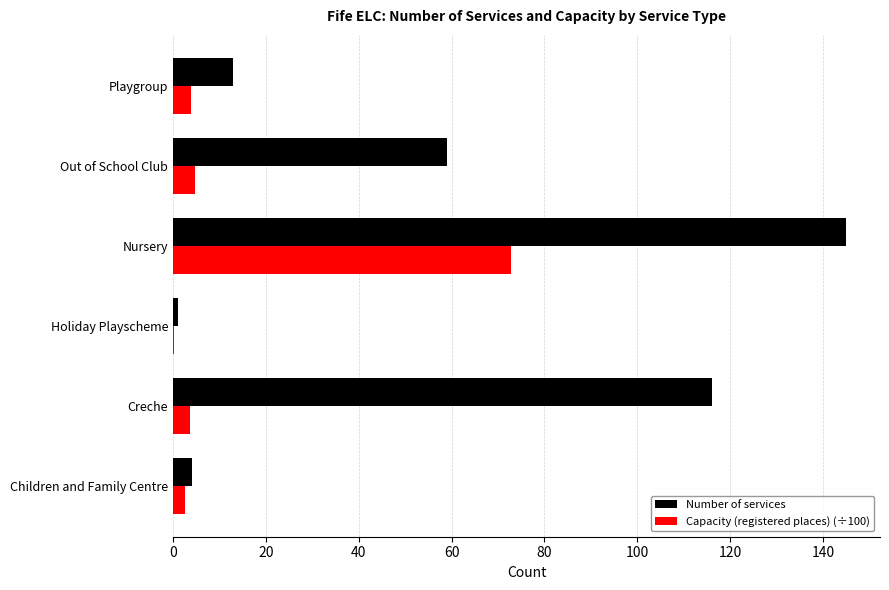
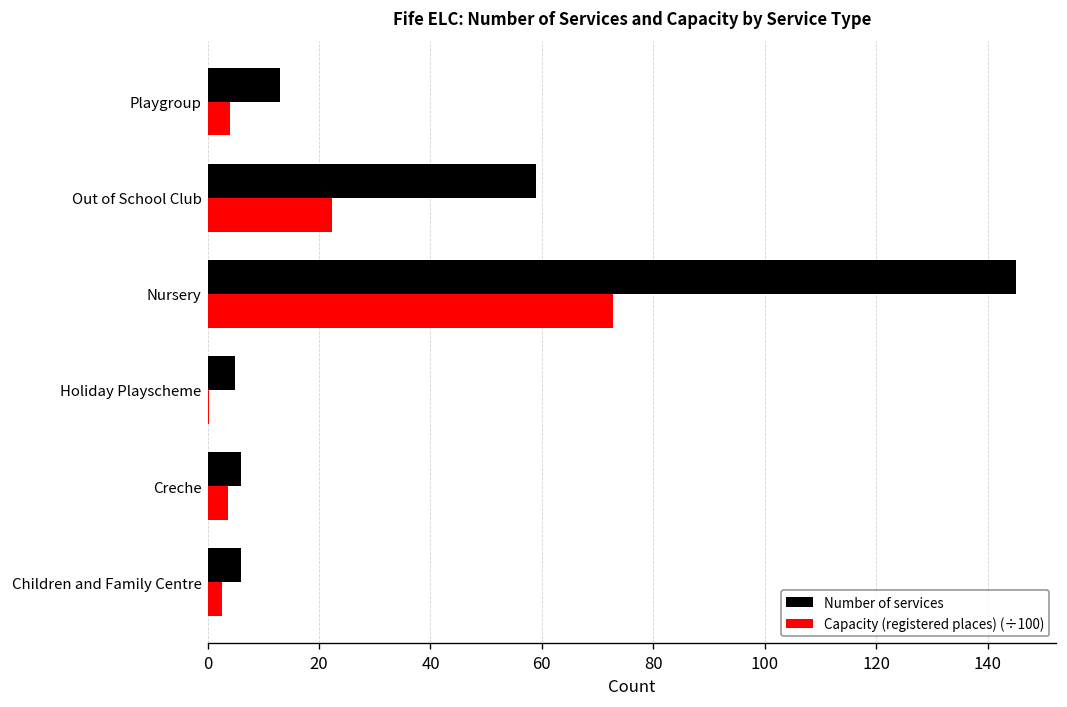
Capacity (registered places) (÷100), Out of School Club: 5 -> 22
Number of services, Holiday Playscheme: 1 -> 5
Number of services, Creche: 116 -> 6
Number of services, Children and Family Centre: 4 -> 6
